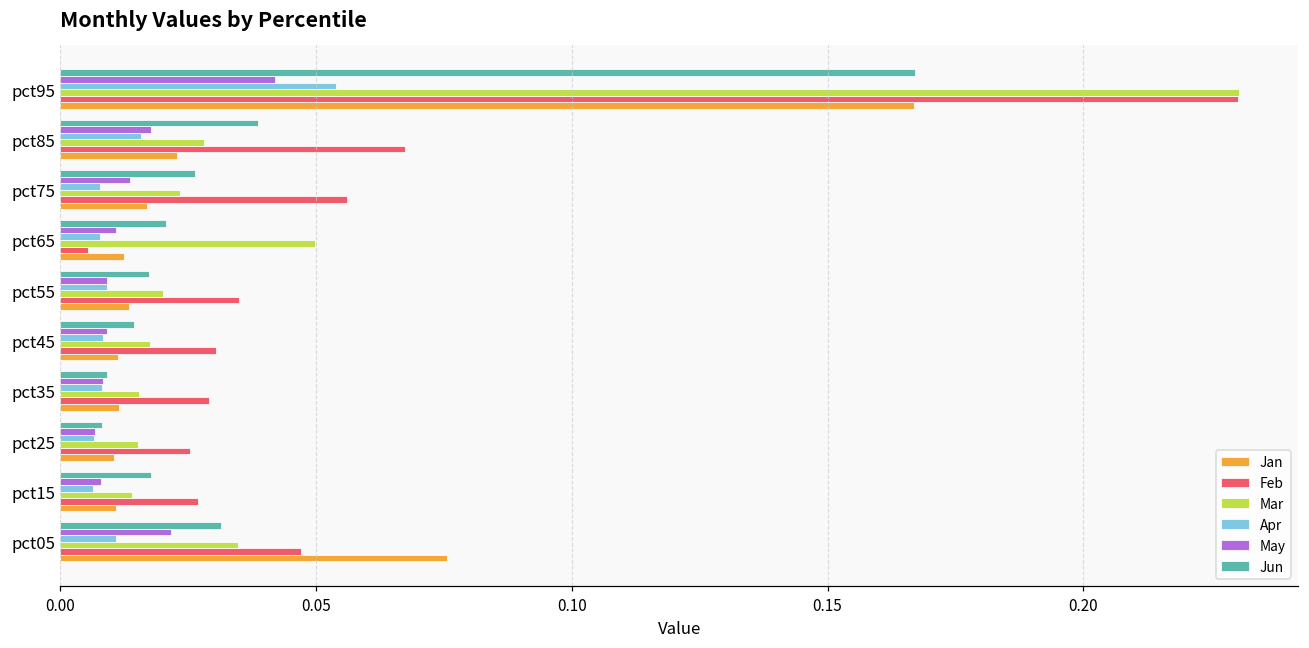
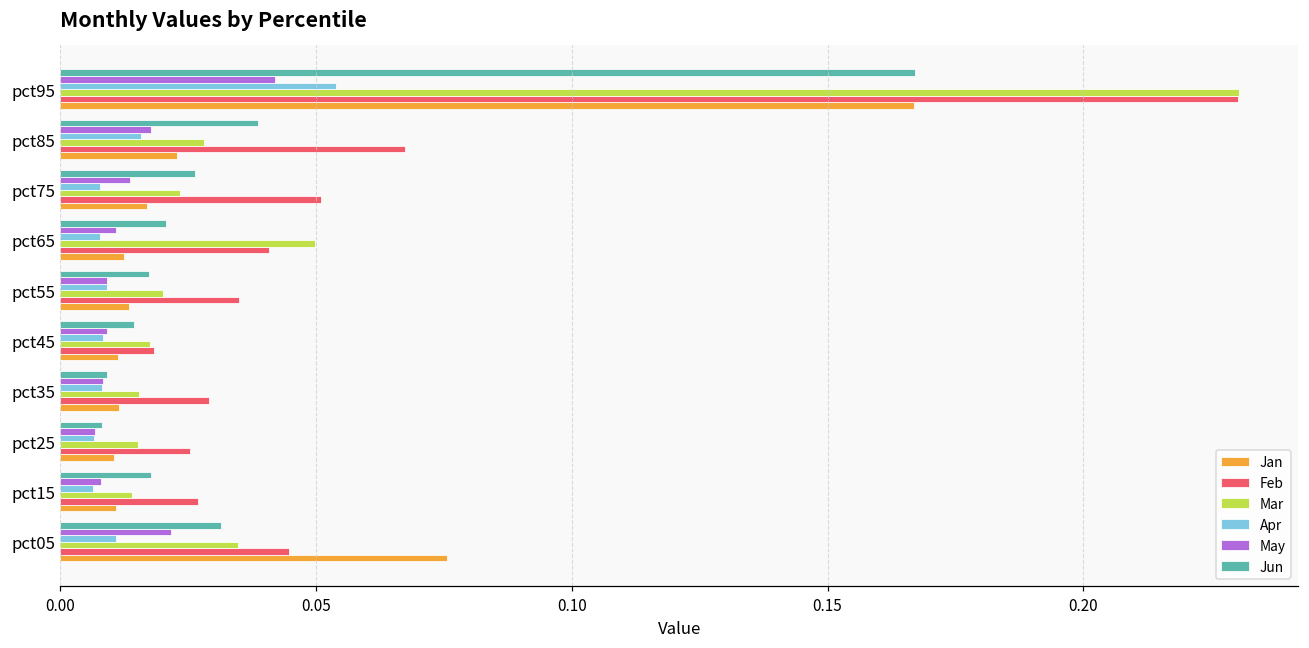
Feb, pct75: 0.056 -> 0.051
Feb, pct65: 0.005 -> 0.041
Feb, pct45: 0.030 -> 0.018
Feb, pct05: 0.047 -> 0.045
